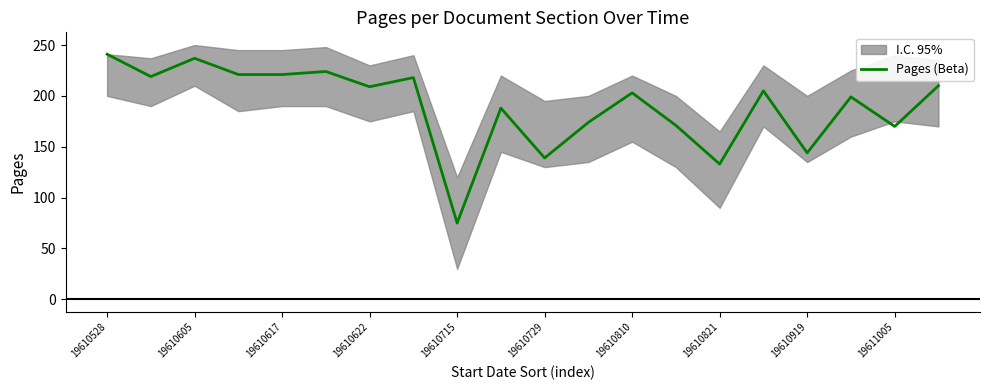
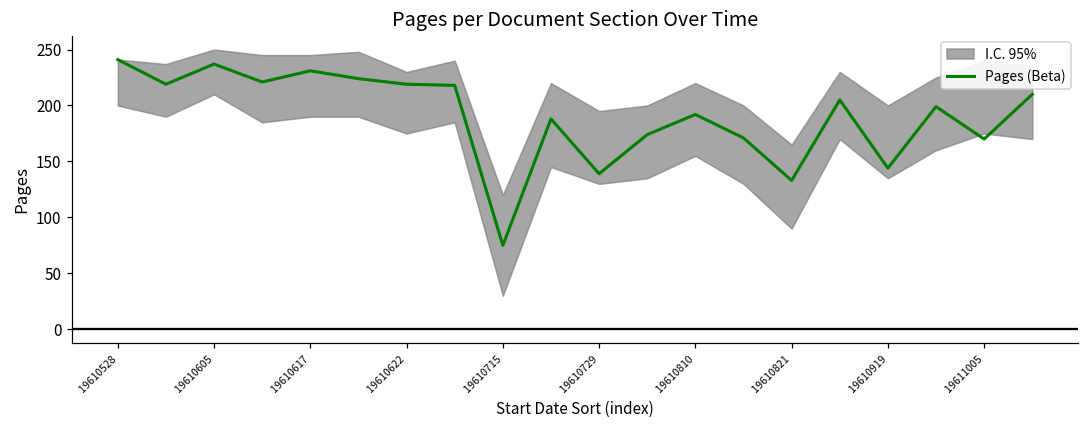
Pages (Beta), 19610617: 221 -> 231
Pages (Beta), 19610622: 209 -> 219
Pages (Beta), 19610810: 203 -> 192
